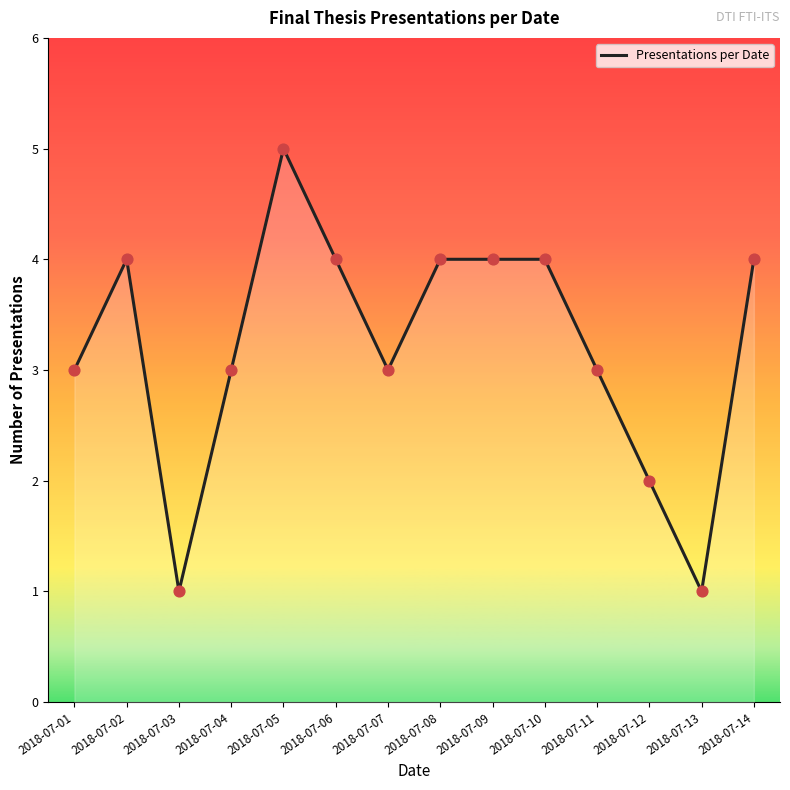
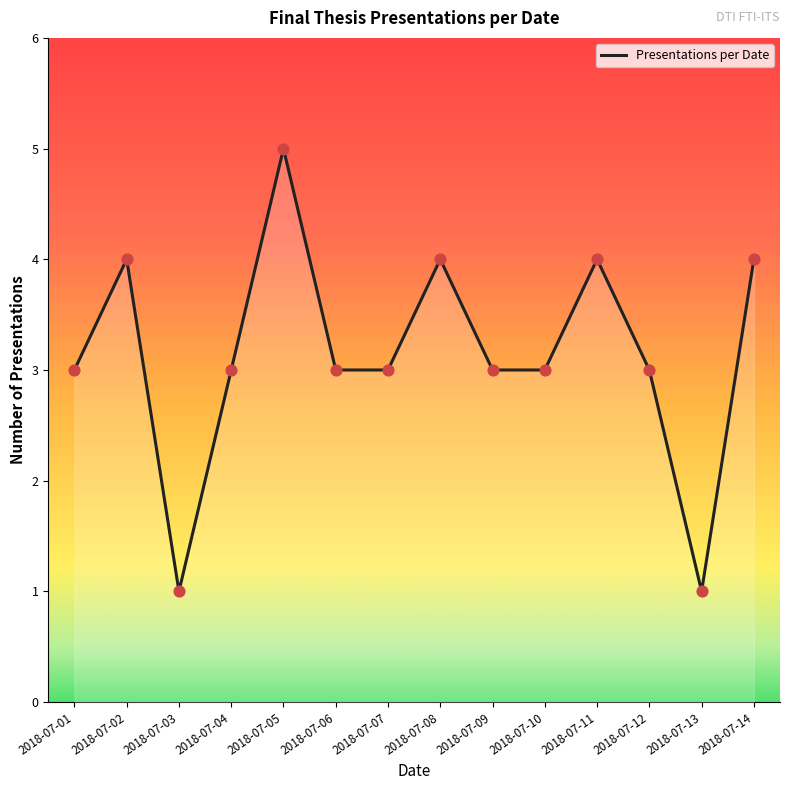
2018-07-06: 4 -> 3
2018-07-09: 4 -> 3
2018-07-10: 4 -> 3
2018-07-11: 3 -> 4
2018-07-12: 2 -> 3
